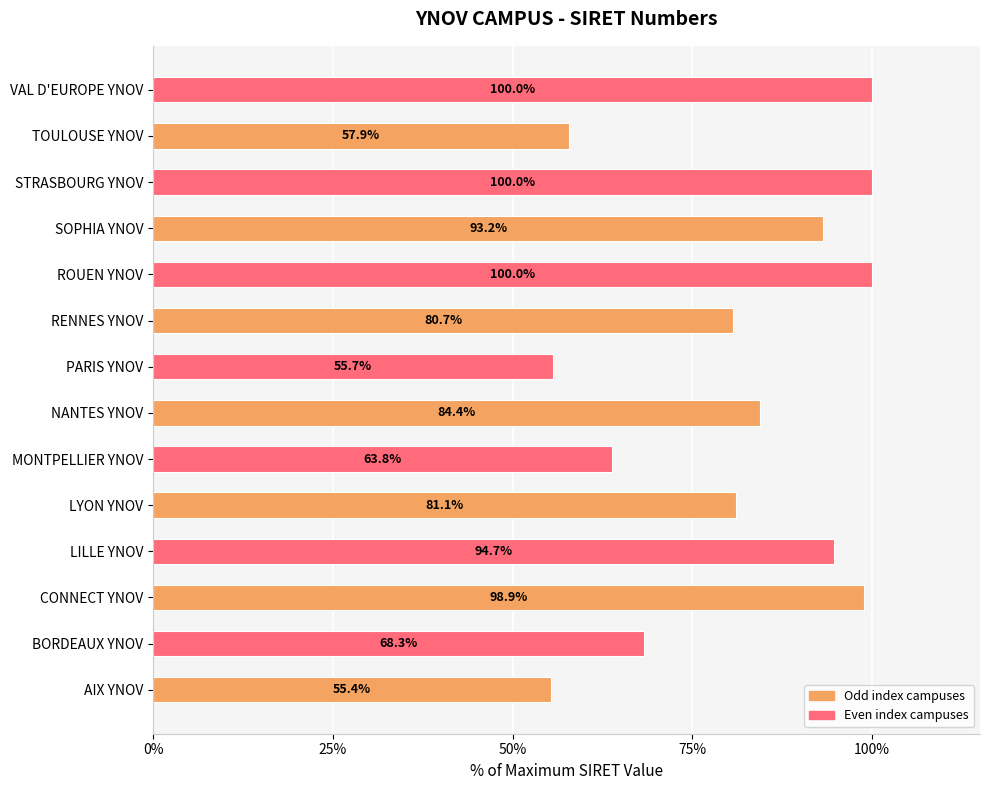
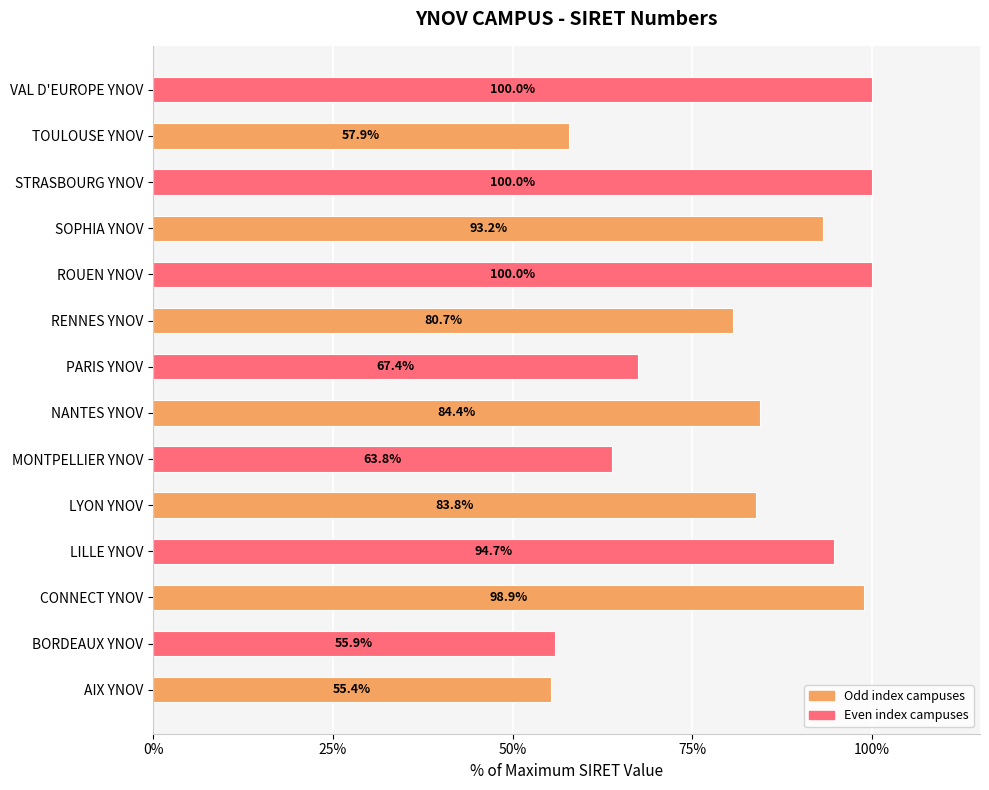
PARIS YNOV: 55.7% -> 67.4%
LYON YNOV: 81.1% -> 83.8%
BORDEAUX YNOV: 68.3% -> 55.9%
